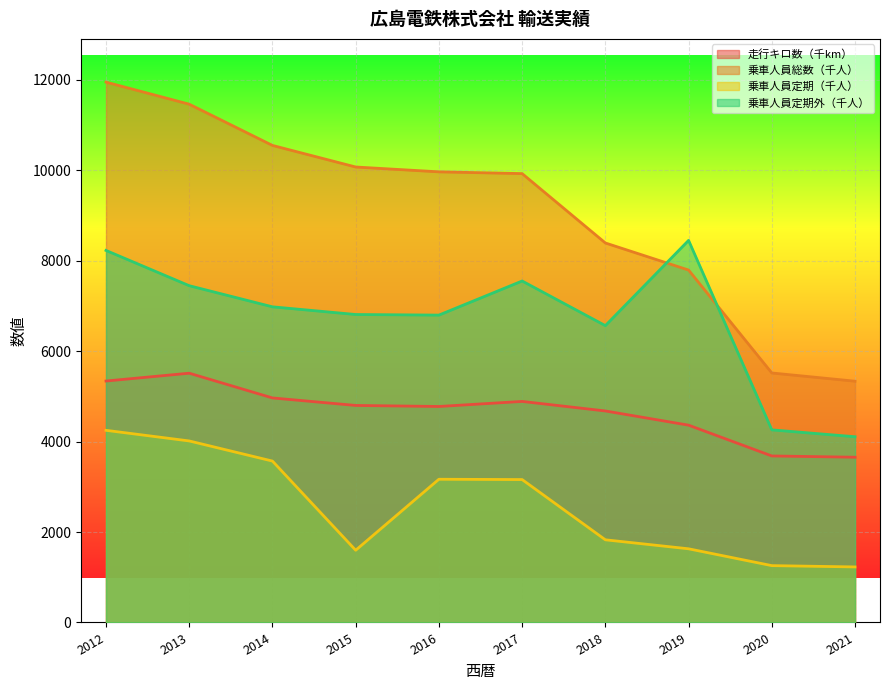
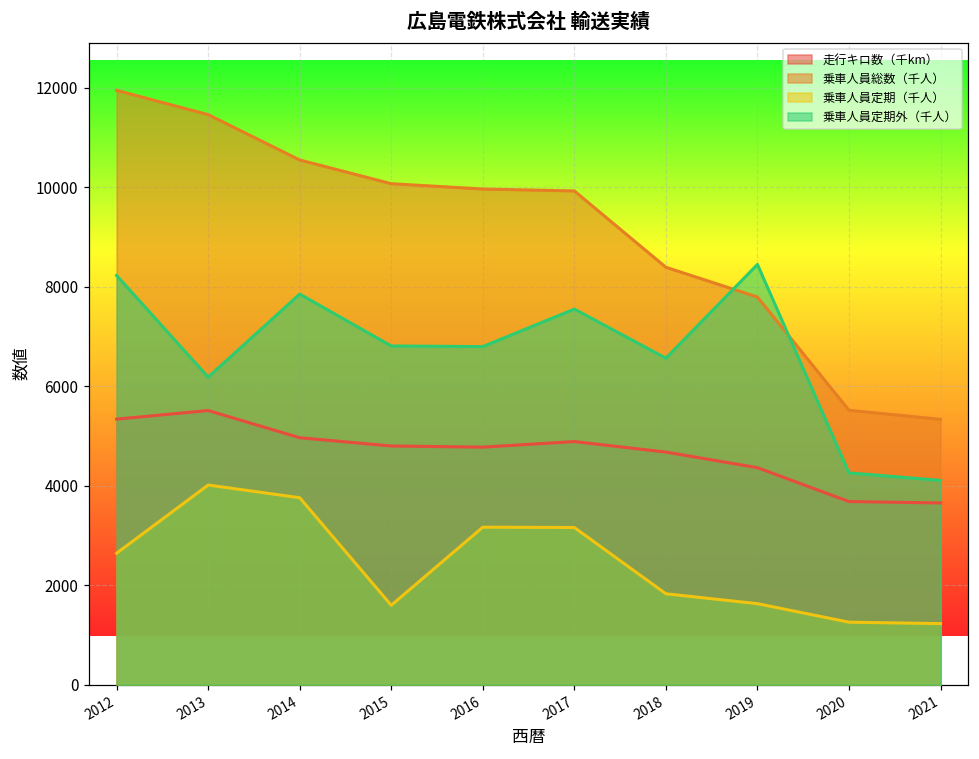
乗車人員定期（千人）, 2012: 4200 -> 2600
乗車人員定期外（千人）, 2013: 7400 -> 6200
乗車人員定期（千人）, 2014: 3600 -> 3800
乗車人員定期外（千人）, 2014: 7000 -> 7900
